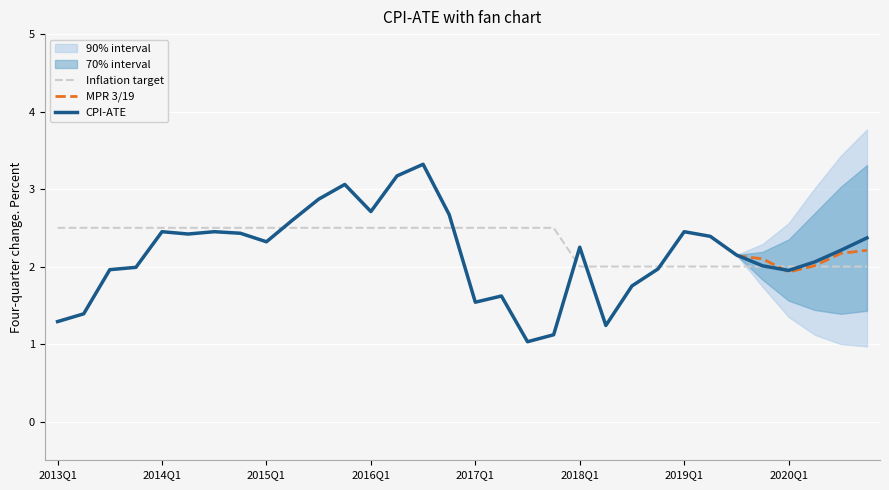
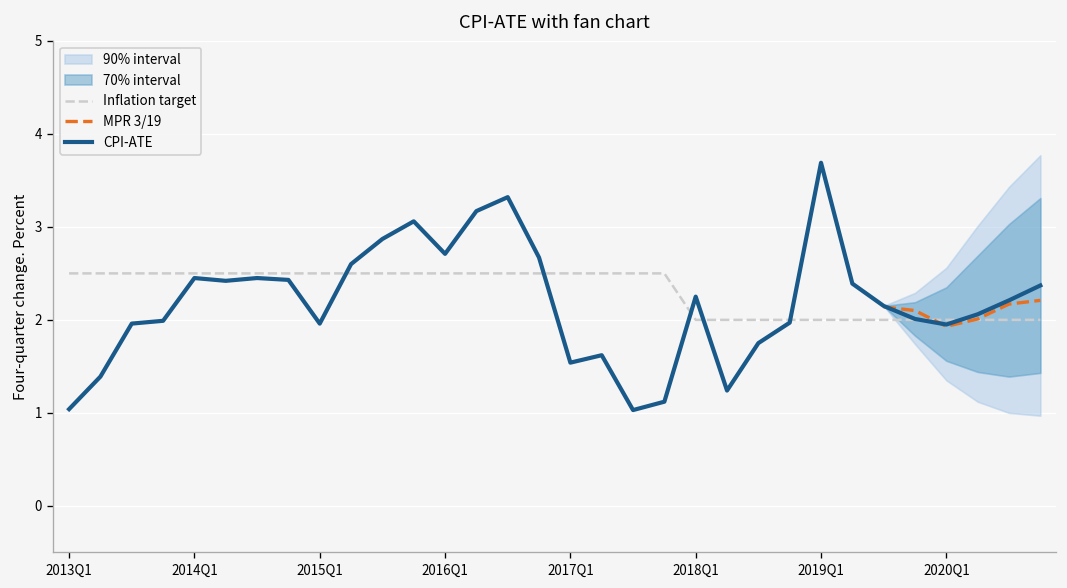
CPI-ATE, 2013Q1: 1.3 -> 1.0
CPI-ATE, 2015Q1: 2.3 -> 2.0
CPI-ATE, 2019Q1: 2.5 -> 3.7
